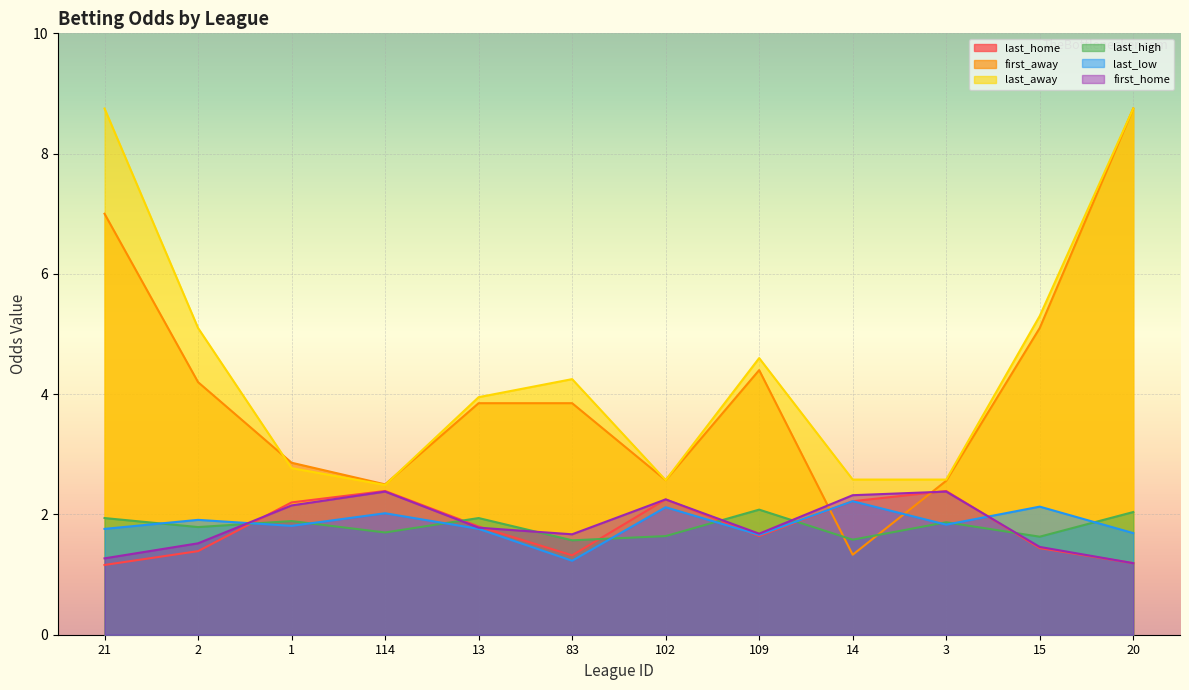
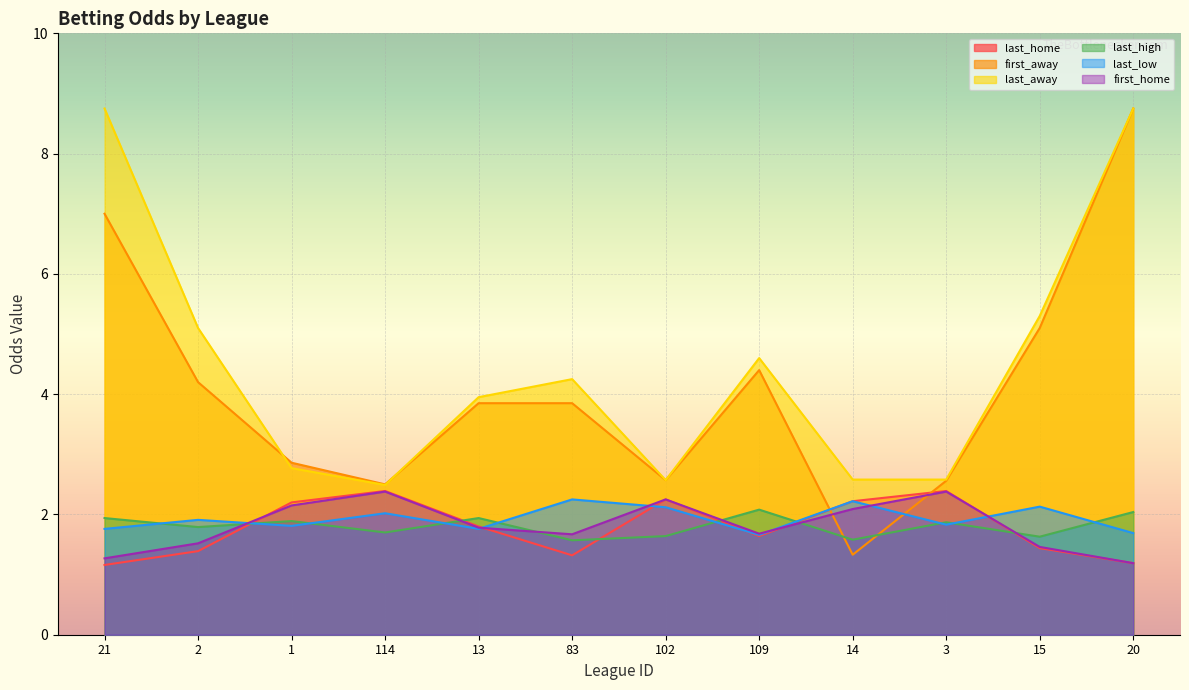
last_low, 83: 1.2 -> 2.3
first_home, 14: 2.3 -> 2.1
